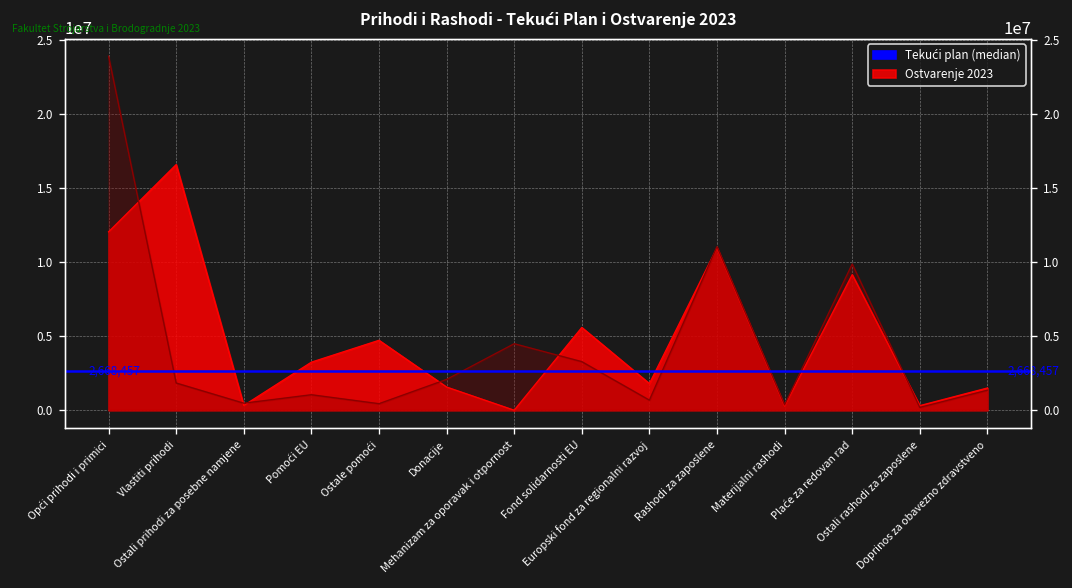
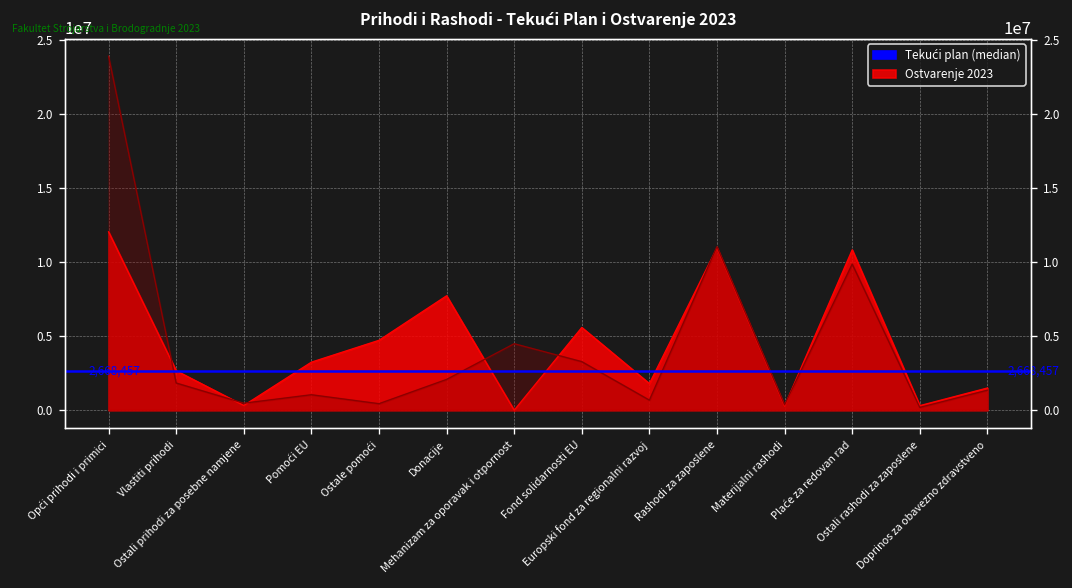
Ostvarenje 2023, Vlastiti prihodi: 16600000 -> 2700000
Ostvarenje 2023, Donacije: 1600000 -> 7700000
Ostvarenje 2023, Plaće za redovan rad: 9200000 -> 10800000
